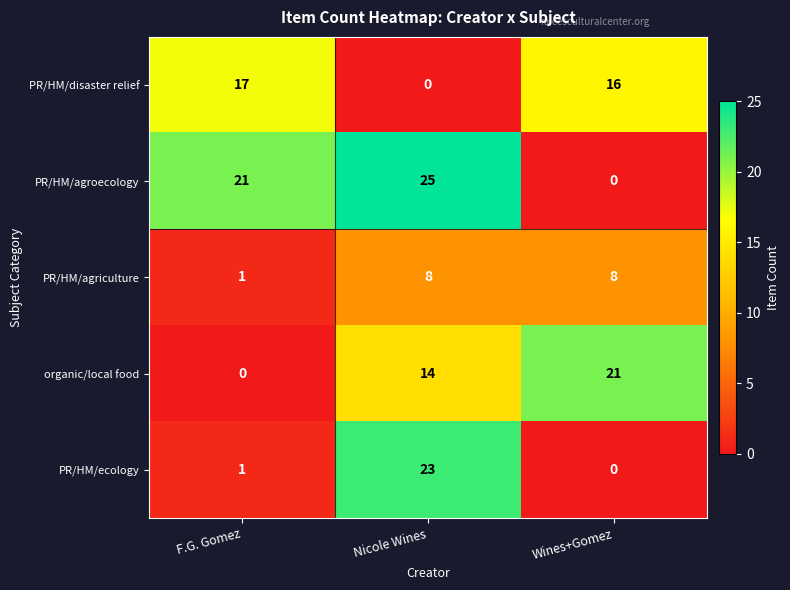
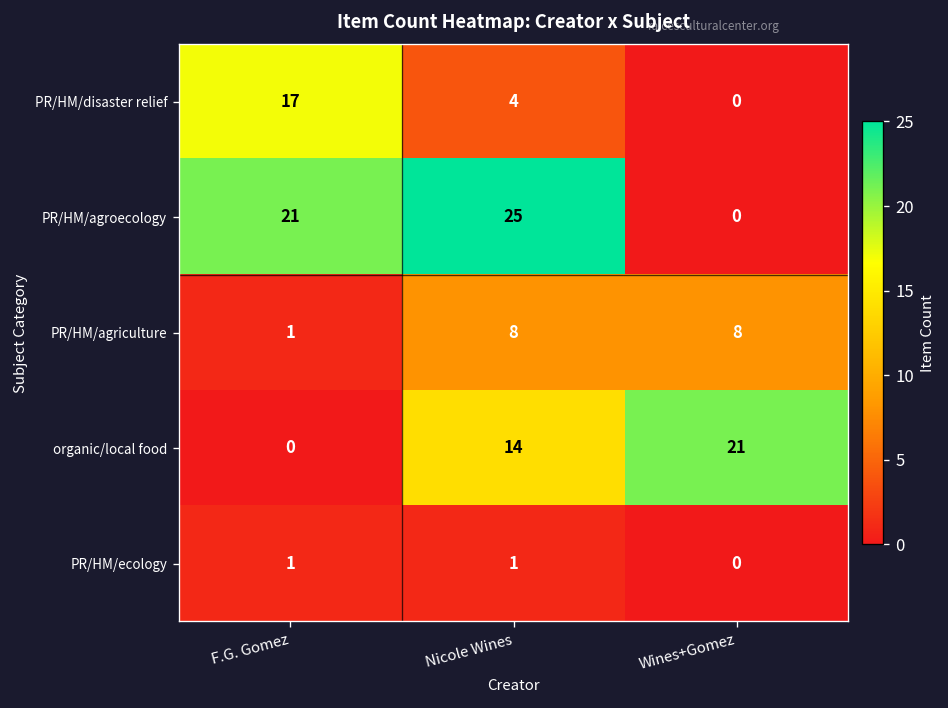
PR/HM/disaster relief, Nicole Wines: 0 -> 4
PR/HM/disaster relief, Wines+Gomez: 16 -> 0
PR/HM/ecology, Nicole Wines: 23 -> 1
